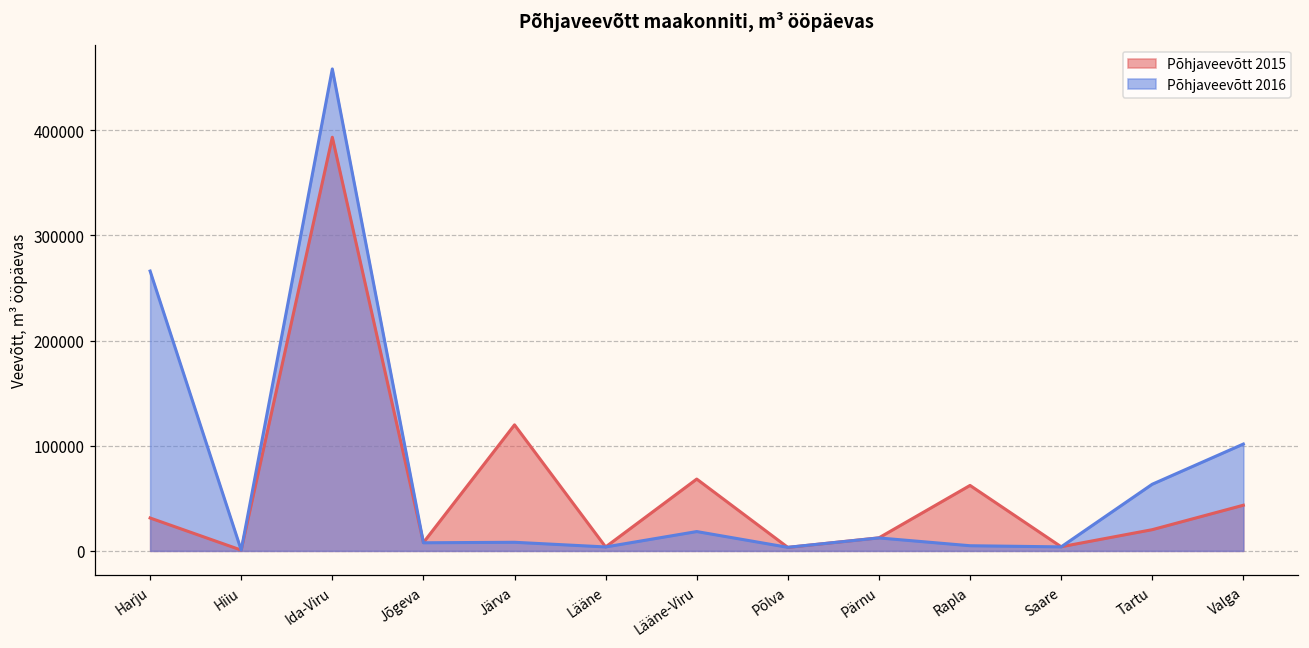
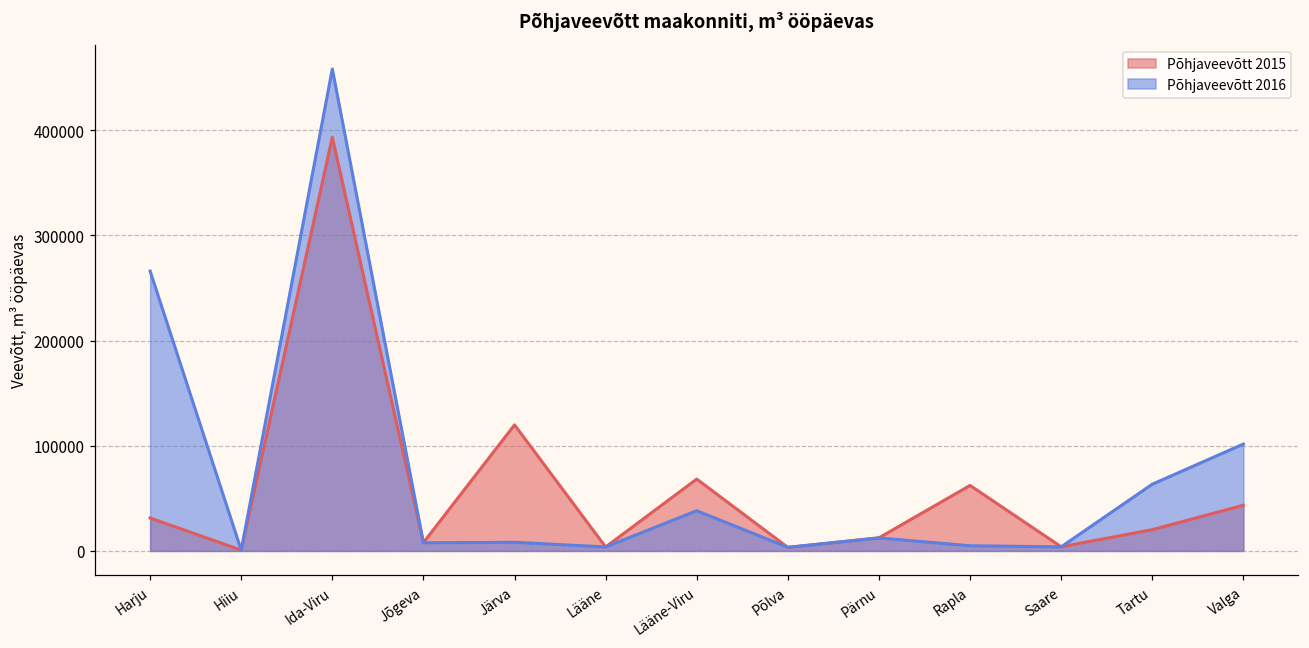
Põhjaveevõtt 2016, Lääne-Viru: 20000 -> 40000
